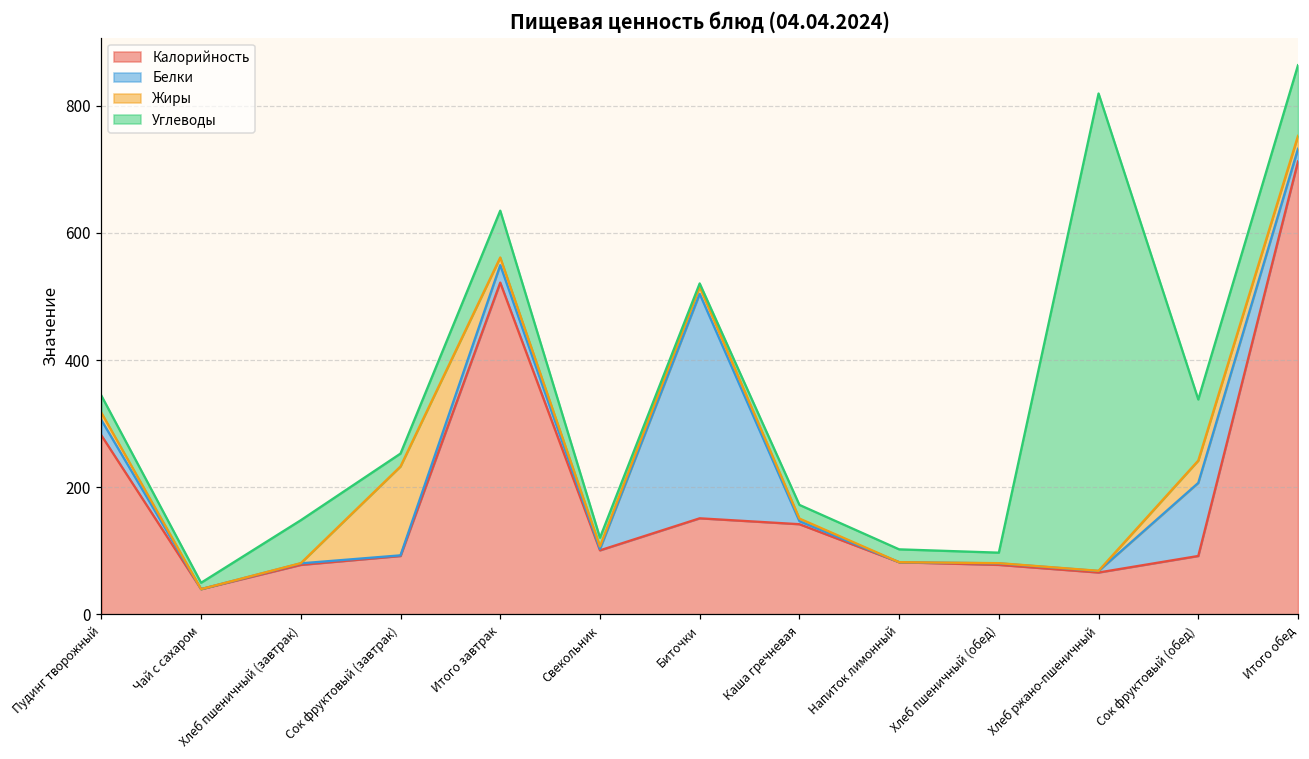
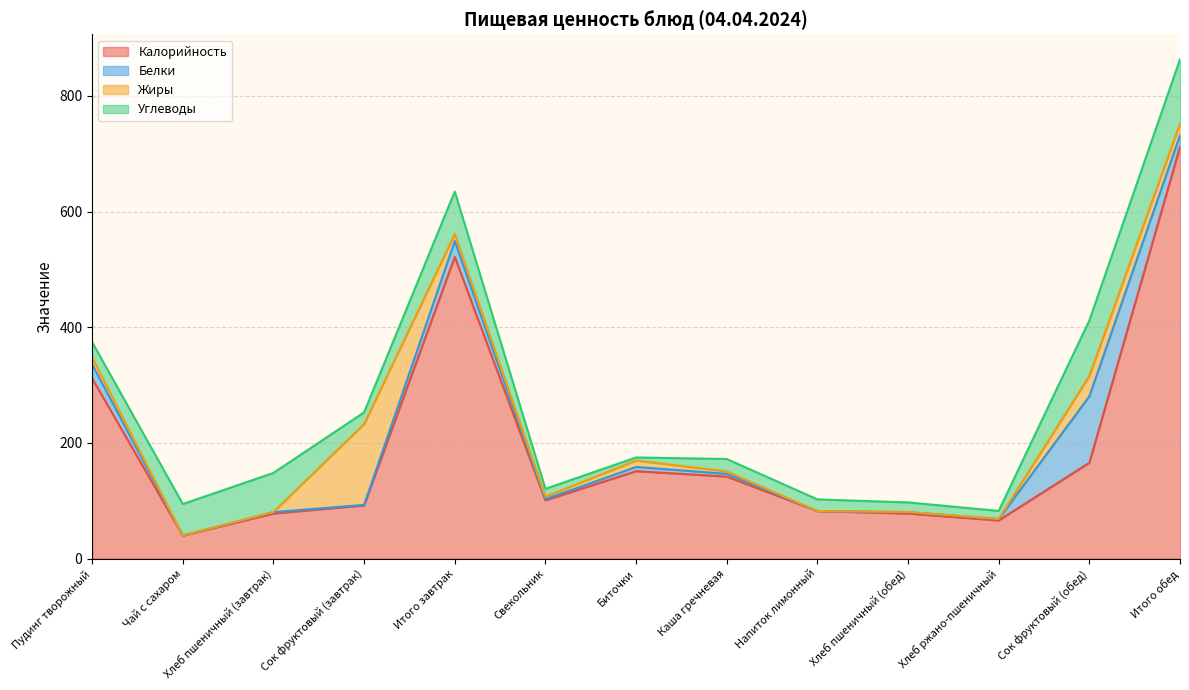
Калорийность, Пудинг творожный: 280 -> 310
Углеводы, Чай с сахаром: 10 -> 50
Белки, Биточки: 350 -> 10
Углеводы, Хлеб ржано-пшеничный: 750 -> 10
Калорийность, Сок фруктовый (обед): 90 -> 170
